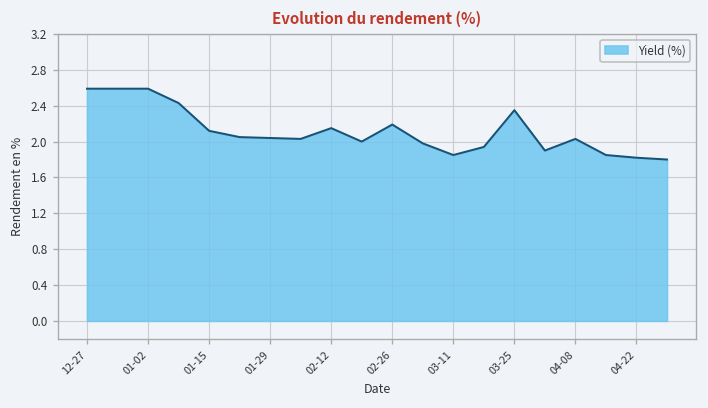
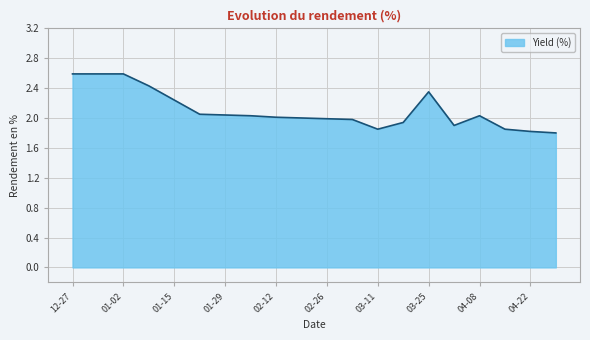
01-15: 2.1 -> 2.2
02-12: 2.2 -> 2.0
02-26: 2.2 -> 2.0
